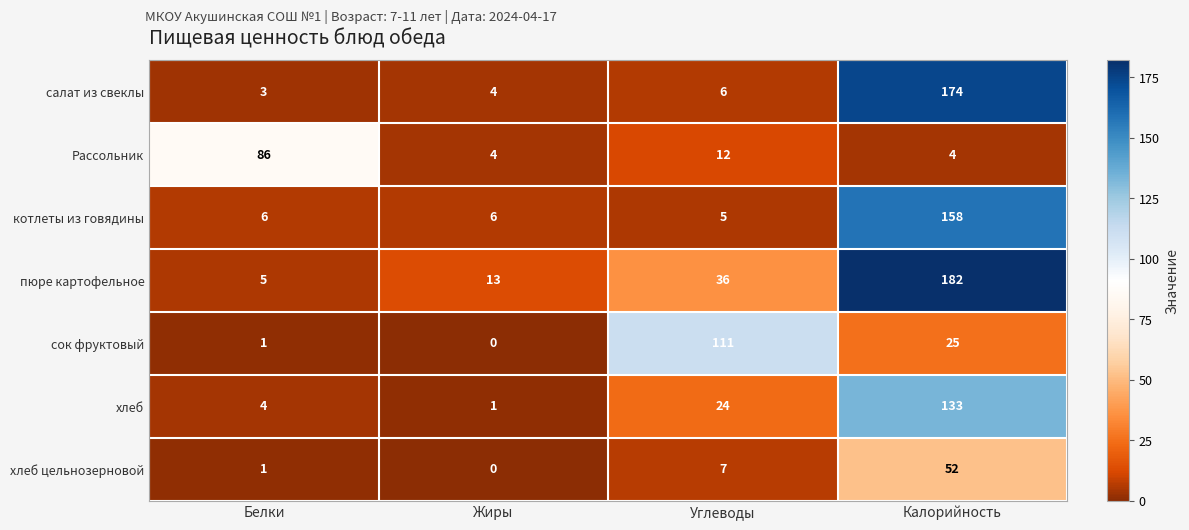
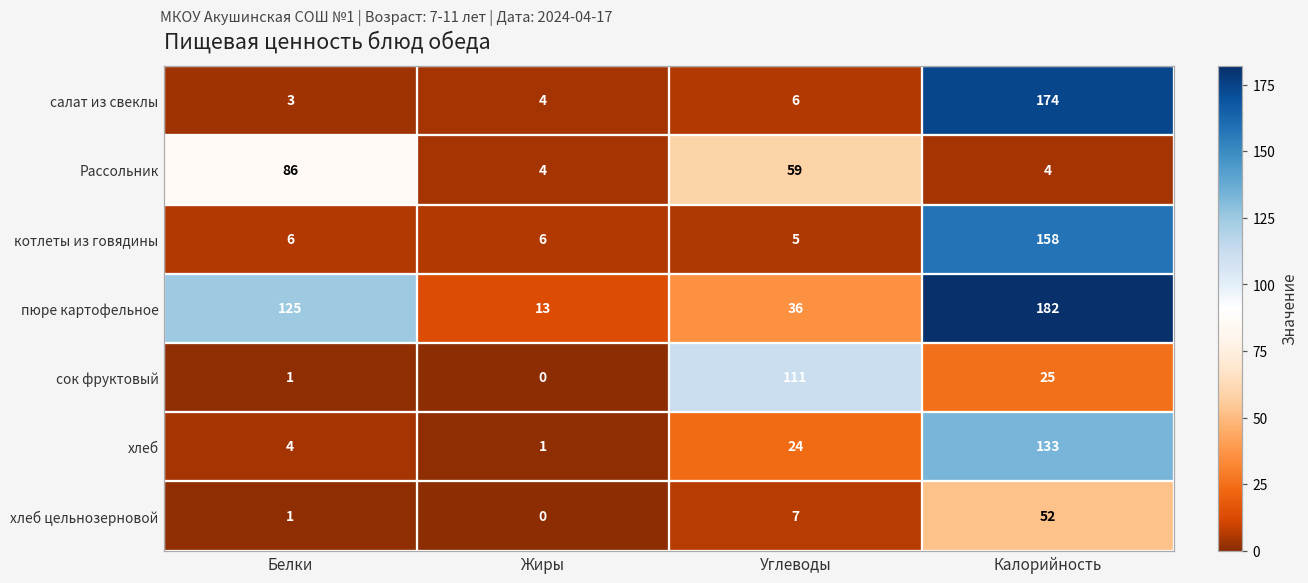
Рассольник, Углеводы: 12 -> 59
пюре картофельное, Белки: 5 -> 125
